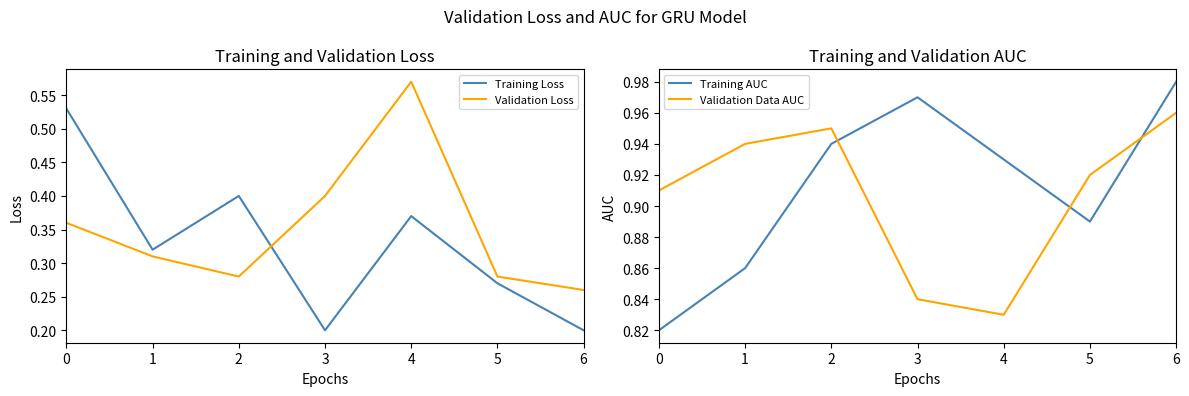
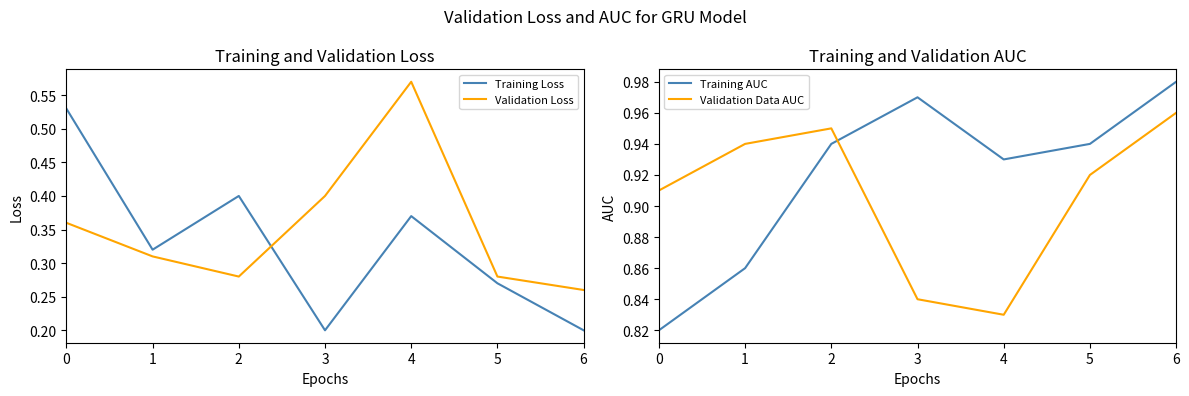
Training and Validation AUC, Training AUC, 5: 0.89 -> 0.94
